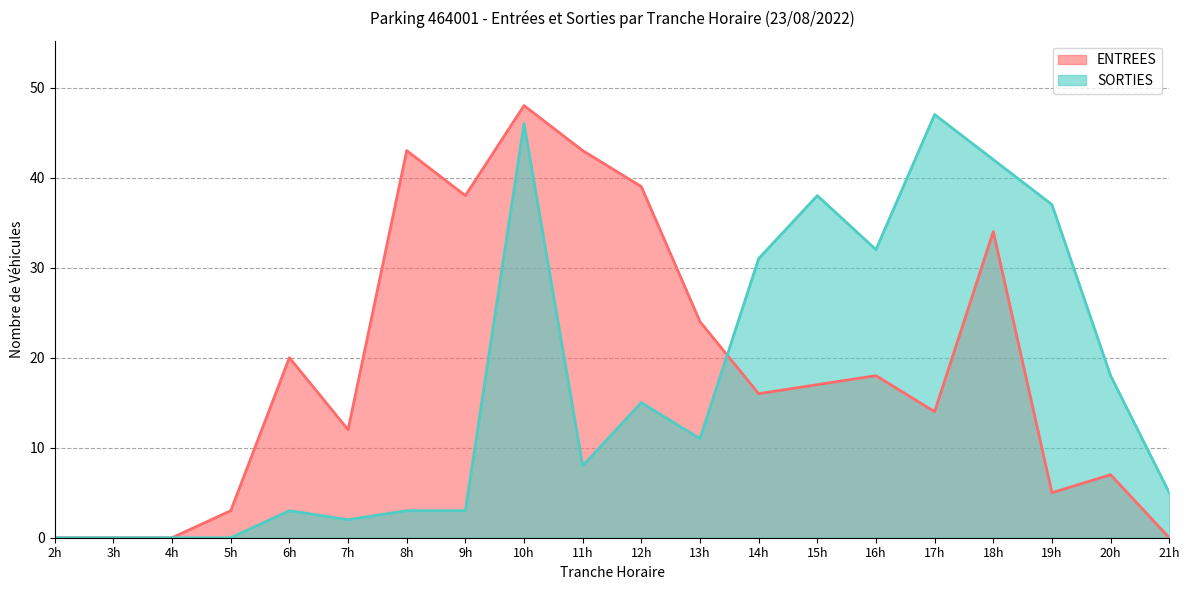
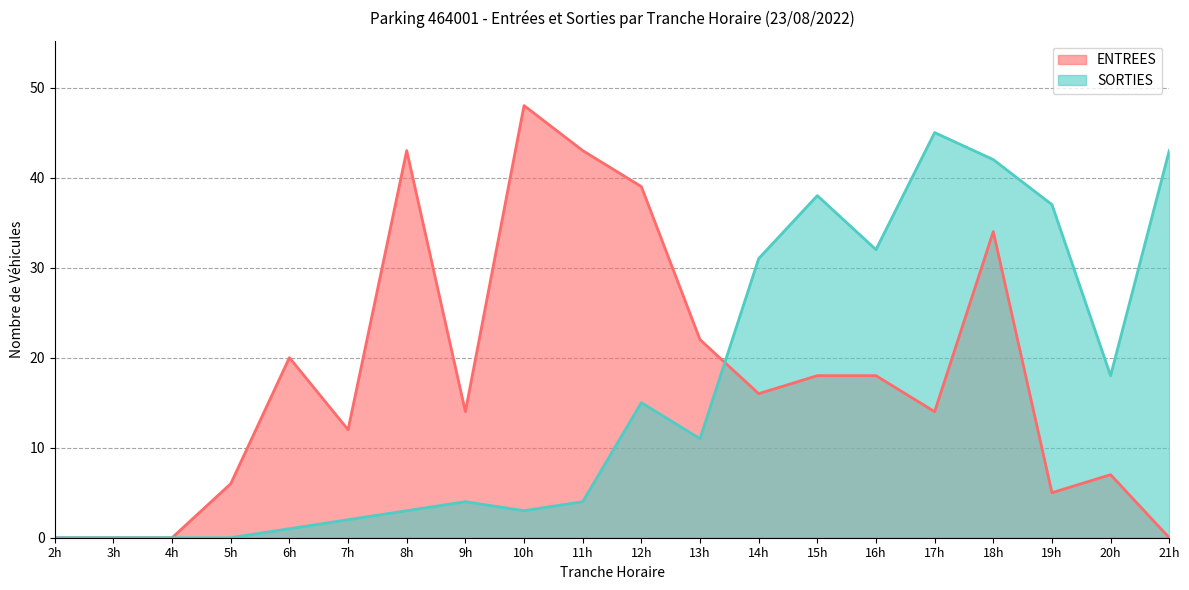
ENTREES, 5h: 3 -> 6
SORTIES, 6h: 3 -> 1
ENTREES, 9h: 38 -> 14
SORTIES, 9h: 3 -> 4
SORTIES, 10h: 46 -> 3
SORTIES, 11h: 8 -> 4
ENTREES, 13h: 24 -> 22
ENTREES, 15h: 17 -> 18
SORTIES, 17h: 47 -> 45
SORTIES, 21h: 5 -> 43
